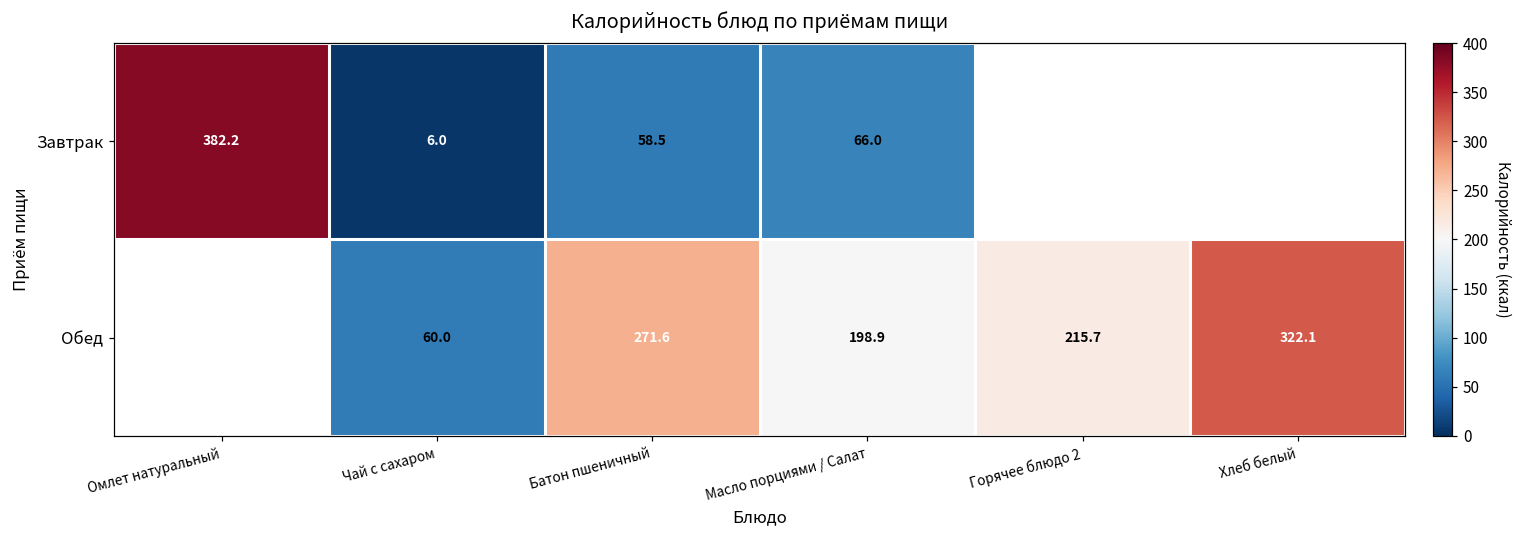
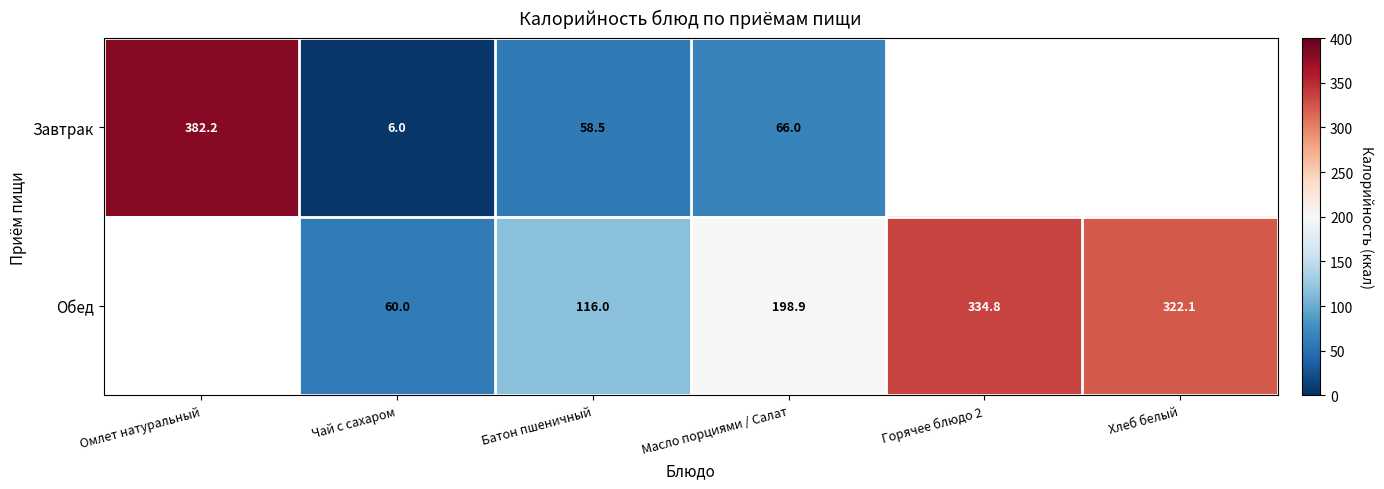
Обед, Батон пшеничный: 271.6 -> 116.0
Обед, Горячее блюдо 2: 215.7 -> 334.8
